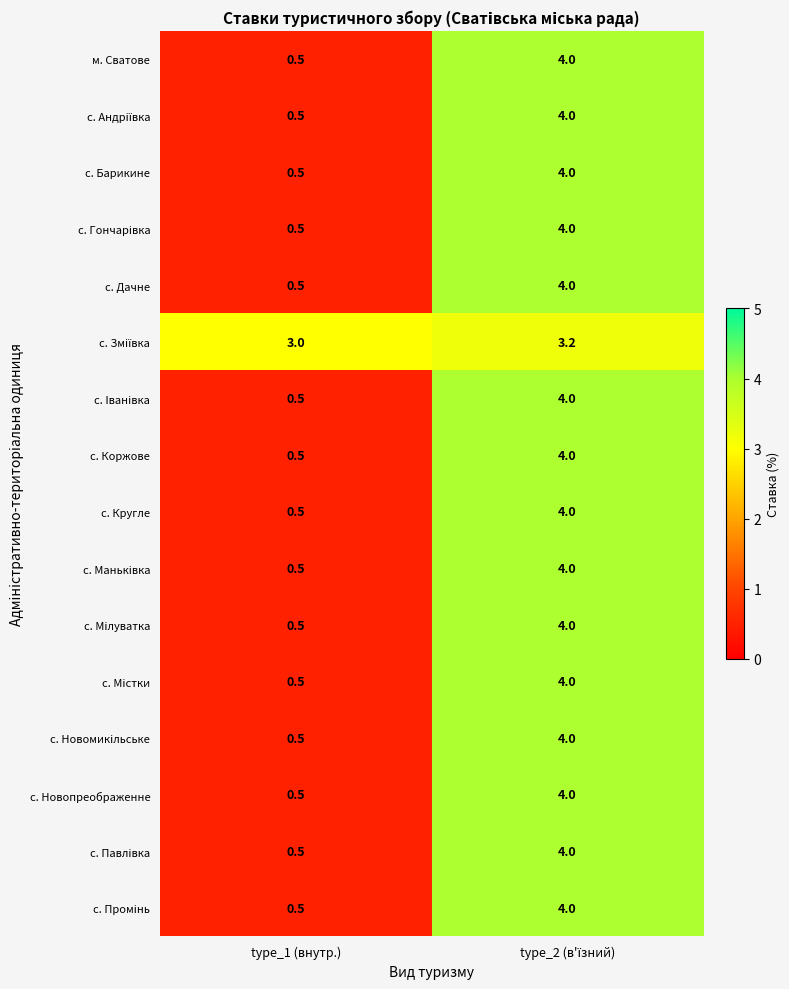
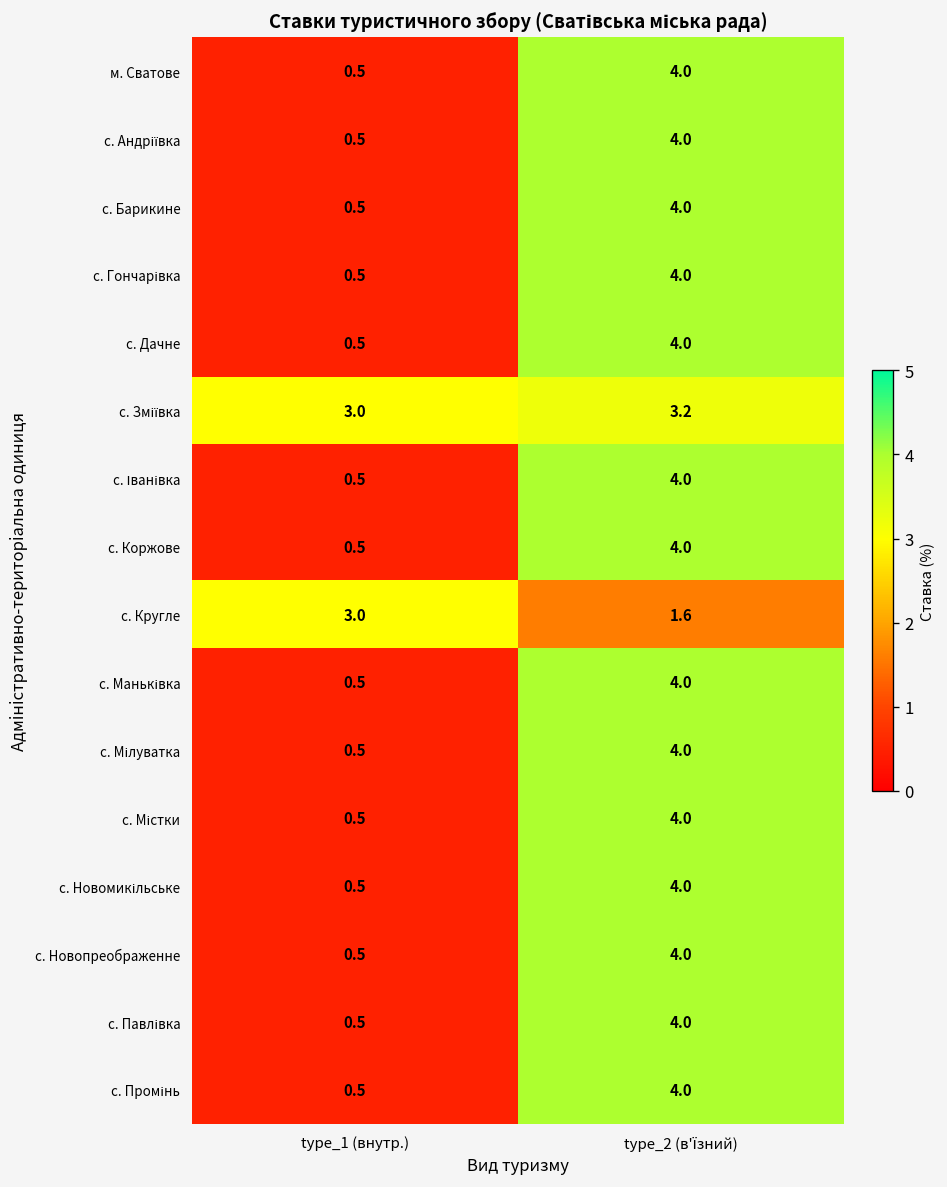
с. Кругле, type_1 (внутр.): 0.5 -> 3.0
с. Кругле, type_2 (в'їзний): 4.0 -> 1.6
